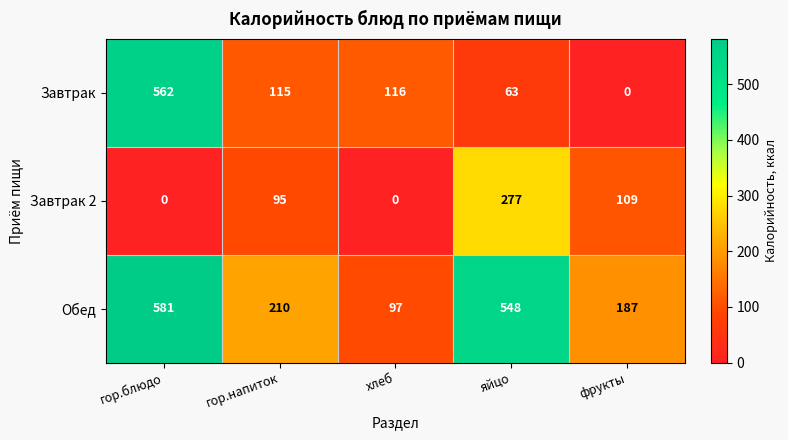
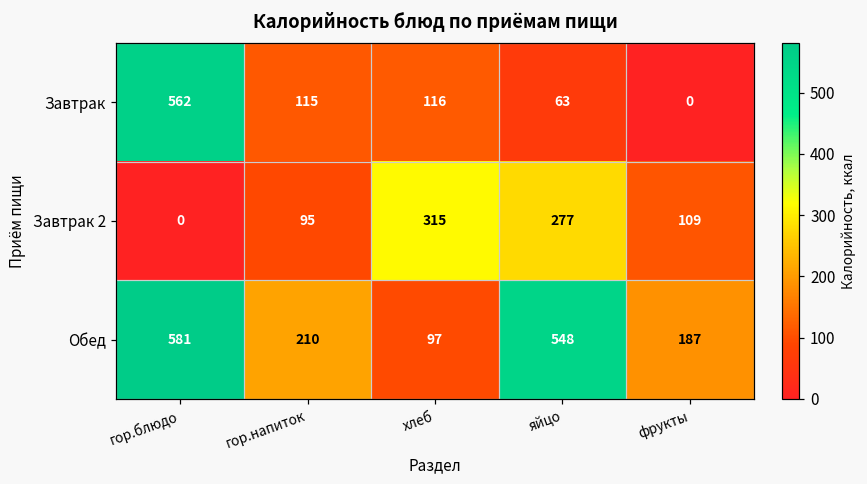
Завтрак 2, хлеб: 0 -> 315
